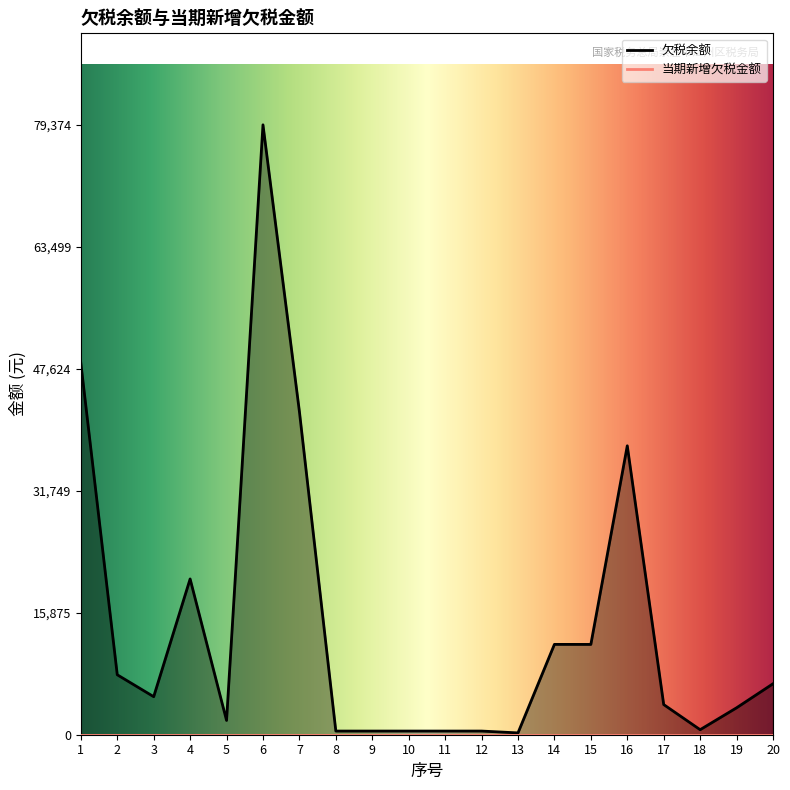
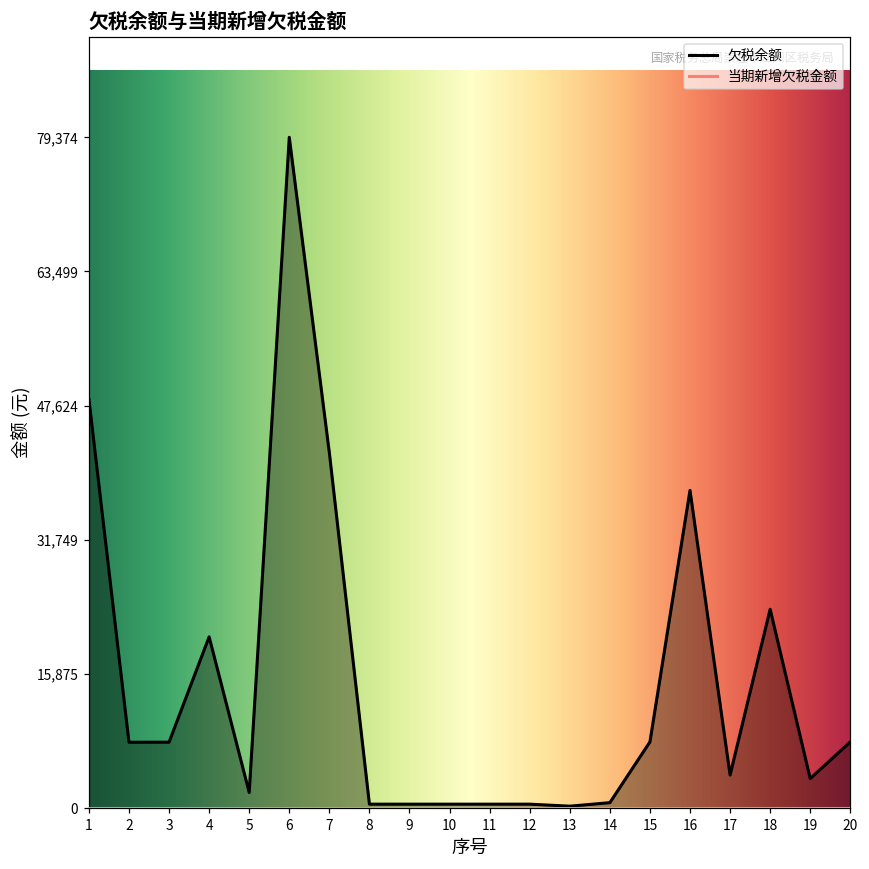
欠税余额, 3: 5,000 -> 8,000
欠税余额, 14: 12,000 -> 1,000
欠税余额, 15: 12,000 -> 8,000
欠税余额, 18: 1,000 -> 24,000
欠税余额, 20: 7,000 -> 8,000
